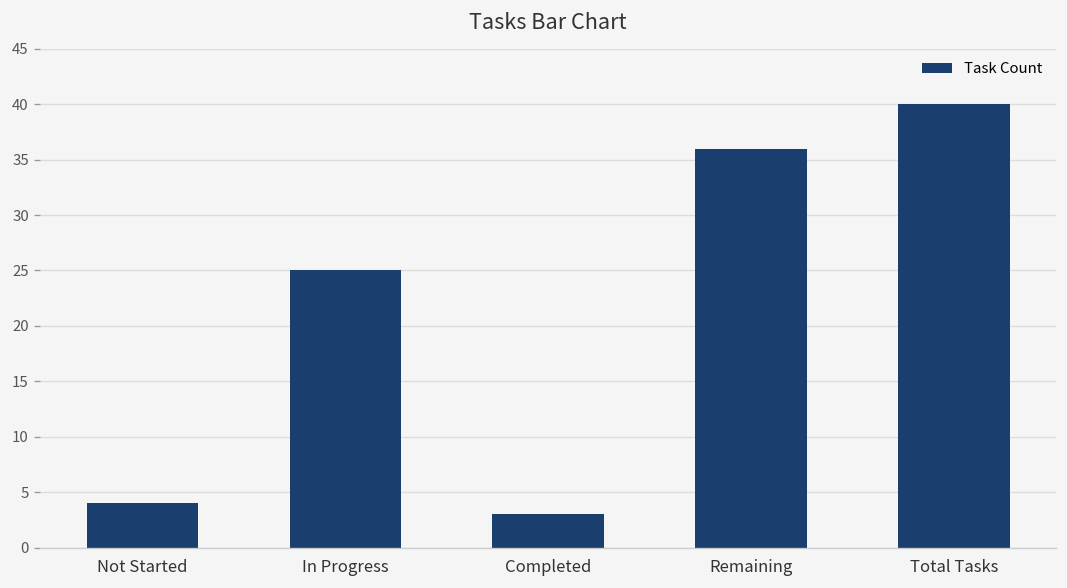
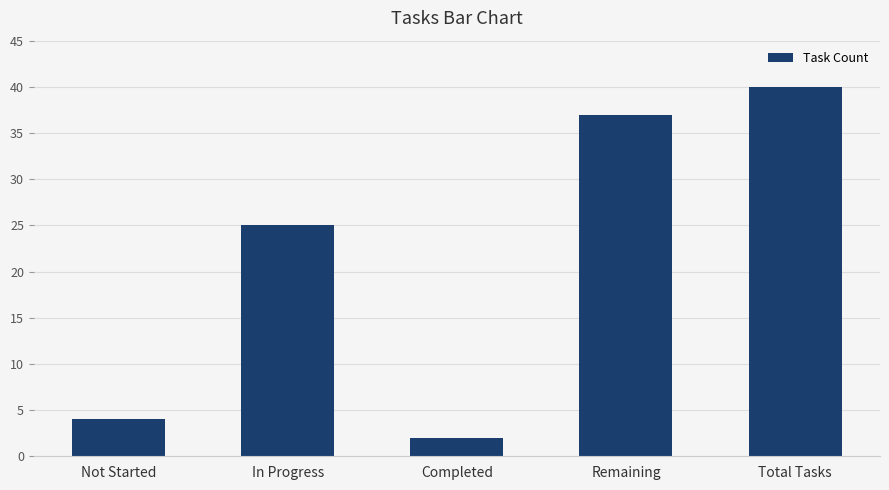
Completed: 3 -> 2
Remaining: 36 -> 37
